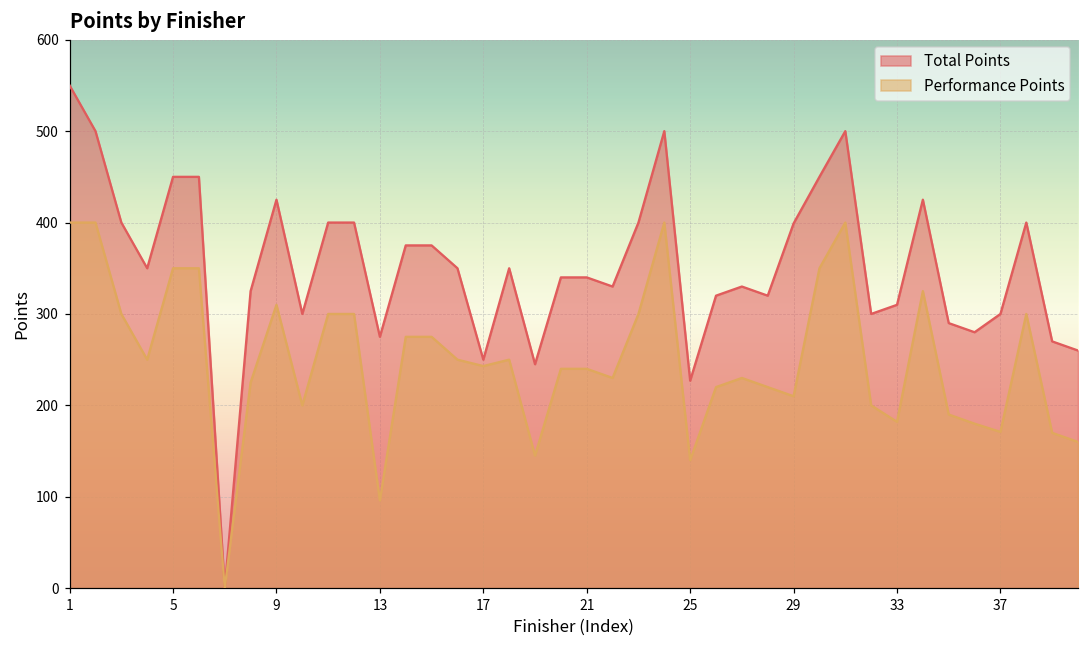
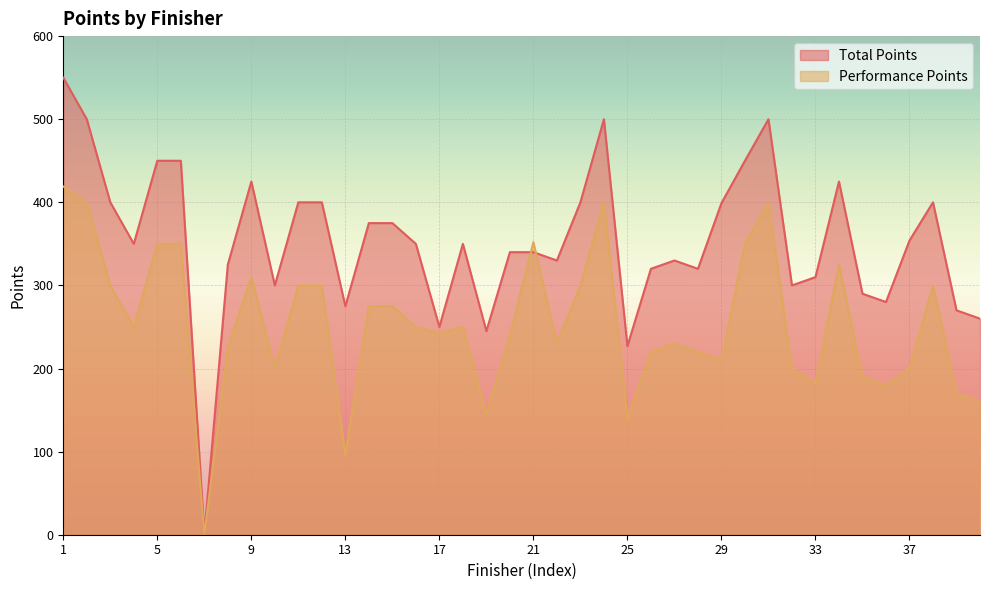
Performance Points, 1: 400 -> 420
Performance Points, 21: 240 -> 350
Total Points, 37: 300 -> 350
Performance Points, 37: 170 -> 200
